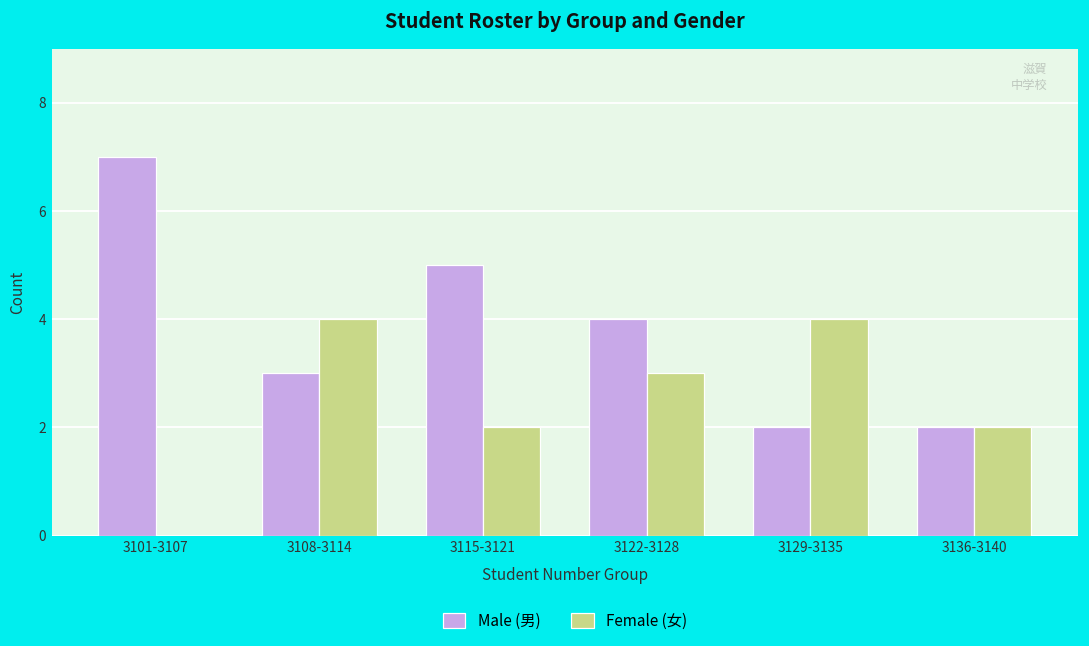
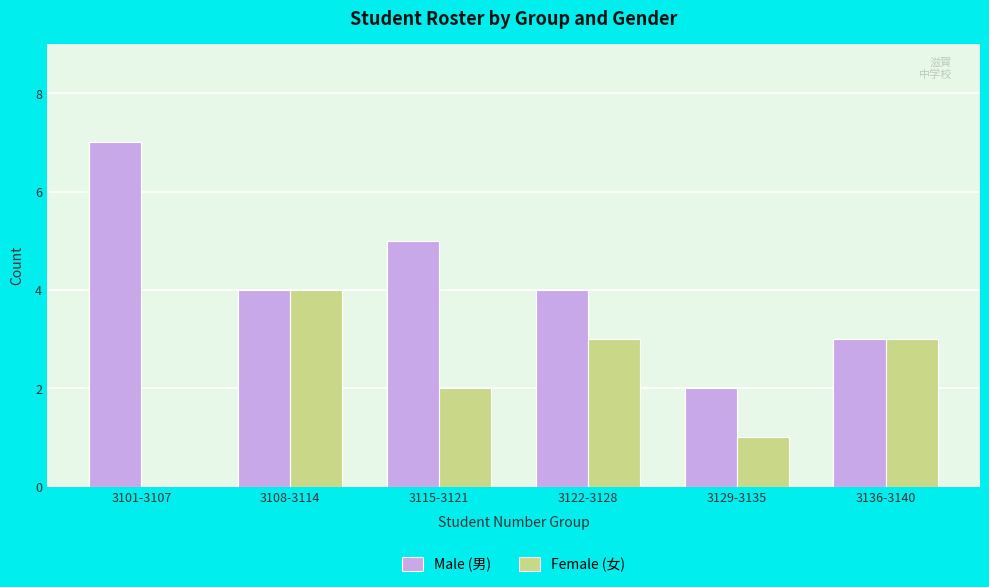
Male (男), 3108-3114: 3 -> 4
Female (女), 3129-3135: 4 -> 1
Male (男), 3136-3140: 2 -> 3
Female (女), 3136-3140: 2 -> 3
